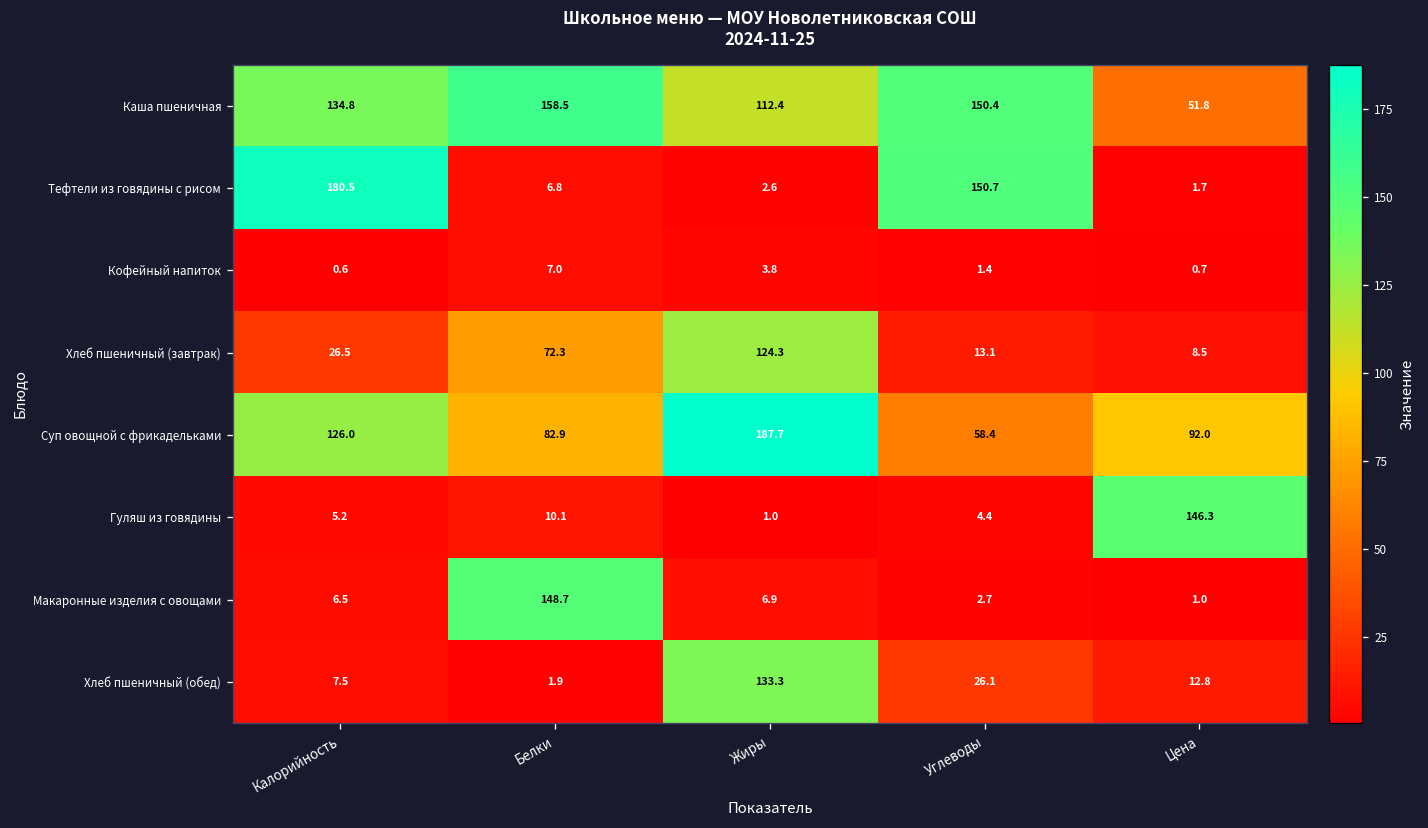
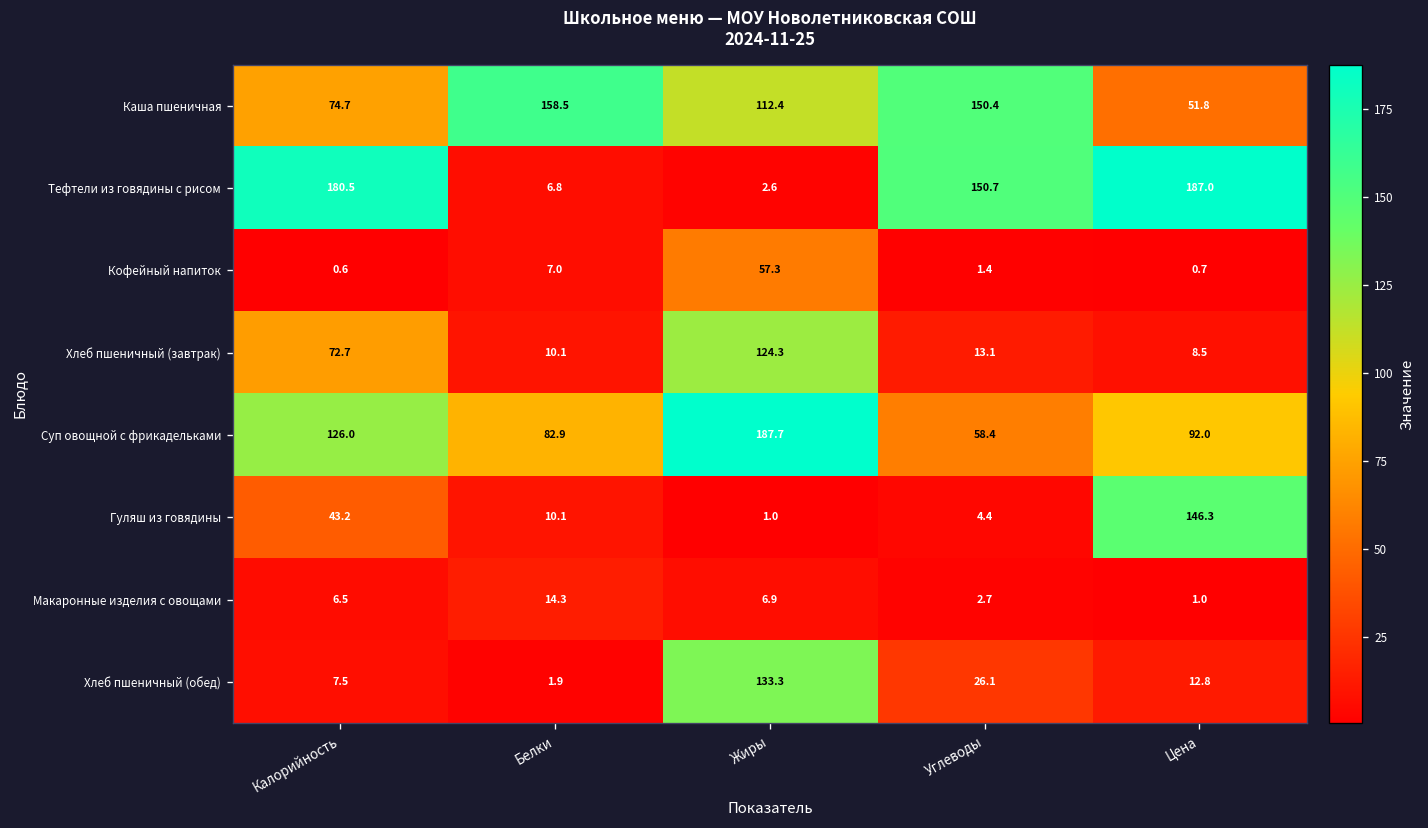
Каша пшеничная, Калорийность: 134.8 -> 74.7
Тефтели из говядины с рисом, Цена: 1.7 -> 187.0
Кофейный напиток, Жиры: 3.8 -> 57.3
Хлеб пшеничный (завтрак), Калорийность: 26.5 -> 72.7
Хлеб пшеничный (завтрак), Белки: 72.3 -> 10.1
Гуляш из говядины, Калорийность: 5.2 -> 43.2
Макаронные изделия с овощами, Белки: 148.7 -> 14.3
